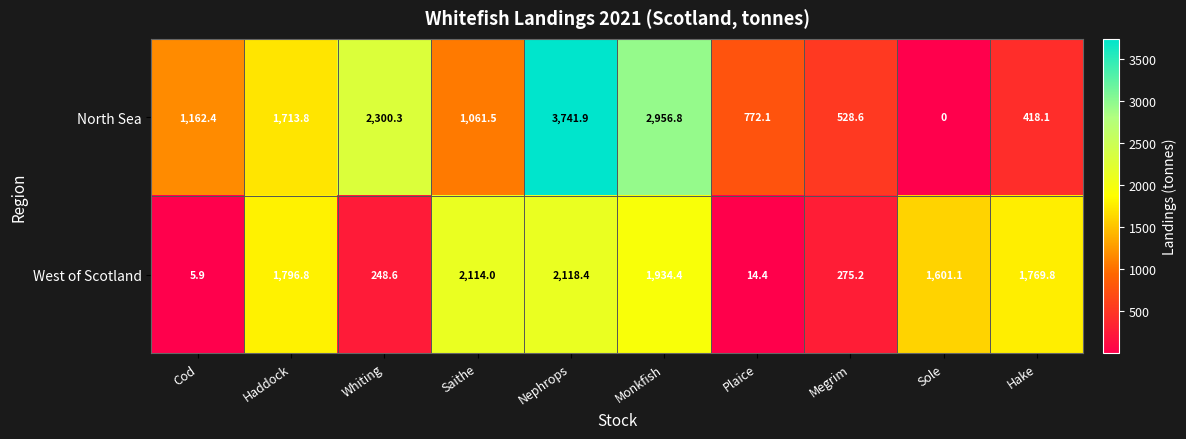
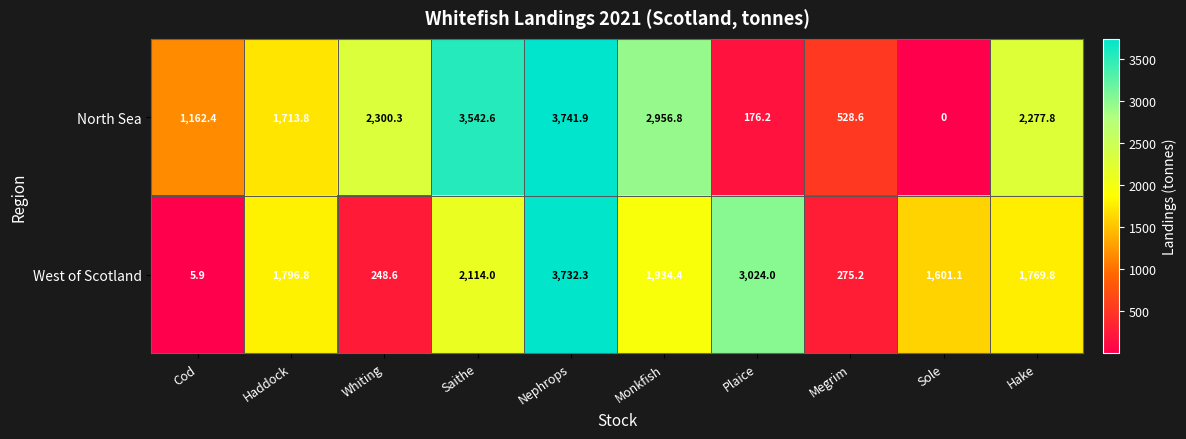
North Sea, Saithe: 1,061.5 -> 3,542.6
North Sea, Plaice: 772.1 -> 176.2
North Sea, Hake: 418.1 -> 2,277.8
West of Scotland, Nephrops: 2,118.4 -> 3,732.3
West of Scotland, Plaice: 14.4 -> 3,024.0
